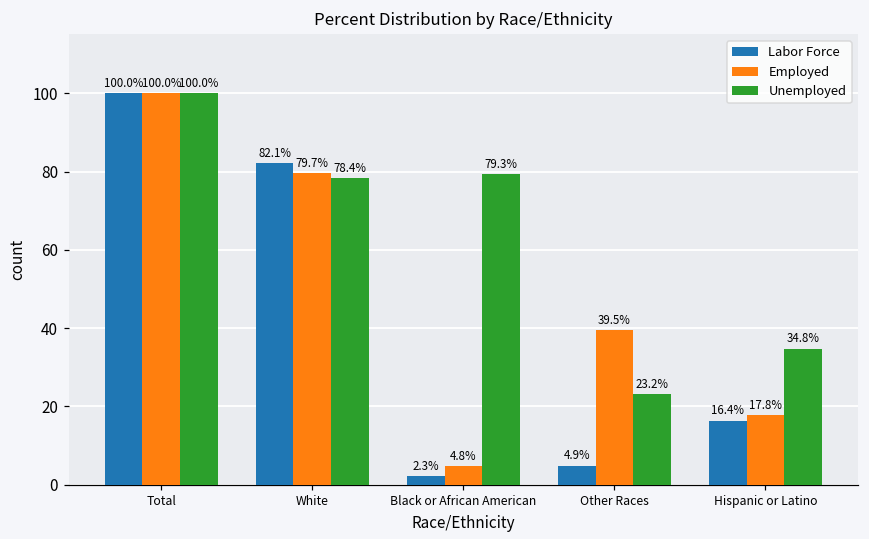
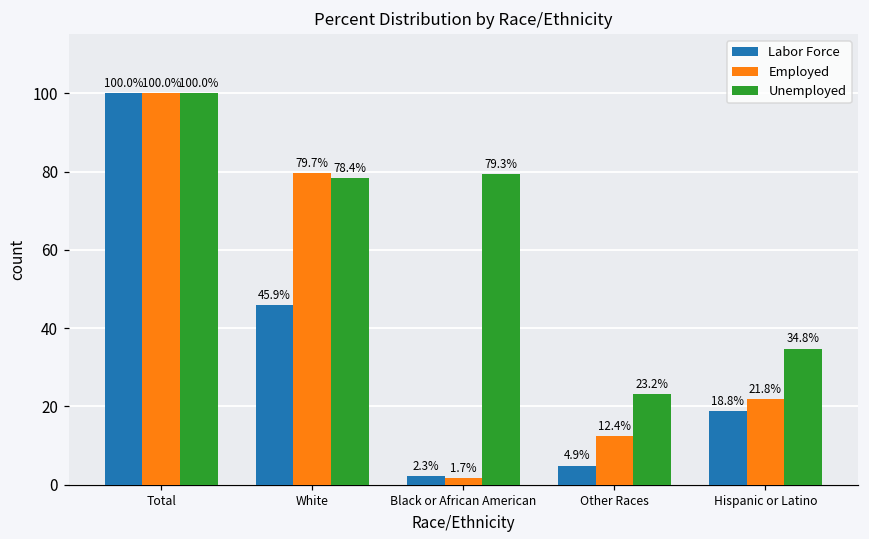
Labor Force, White: 82.1% -> 45.9%
Employed, Black or African American: 4.8% -> 1.7%
Employed, Other Races: 39.5% -> 12.4%
Labor Force, Hispanic or Latino: 16.4% -> 18.8%
Employed, Hispanic or Latino: 17.8% -> 21.8%
